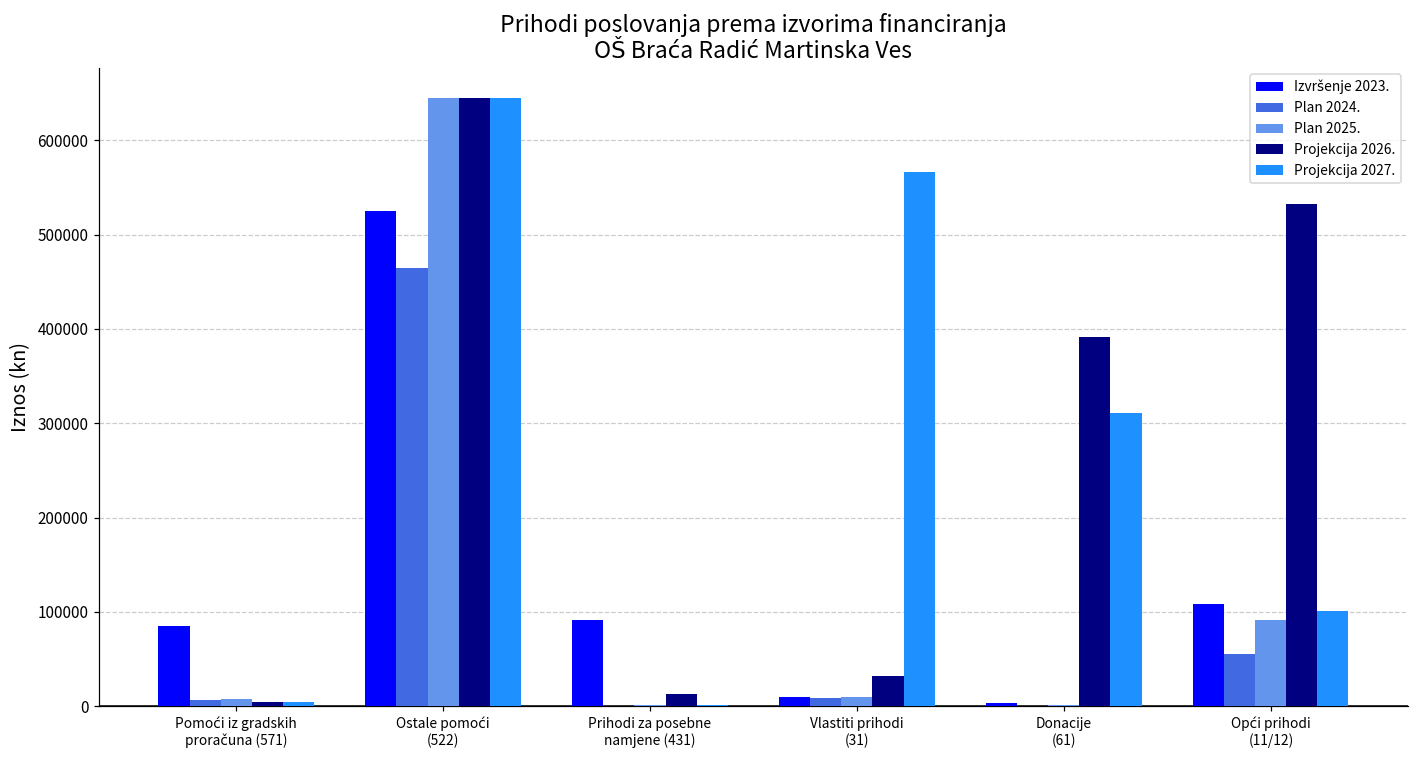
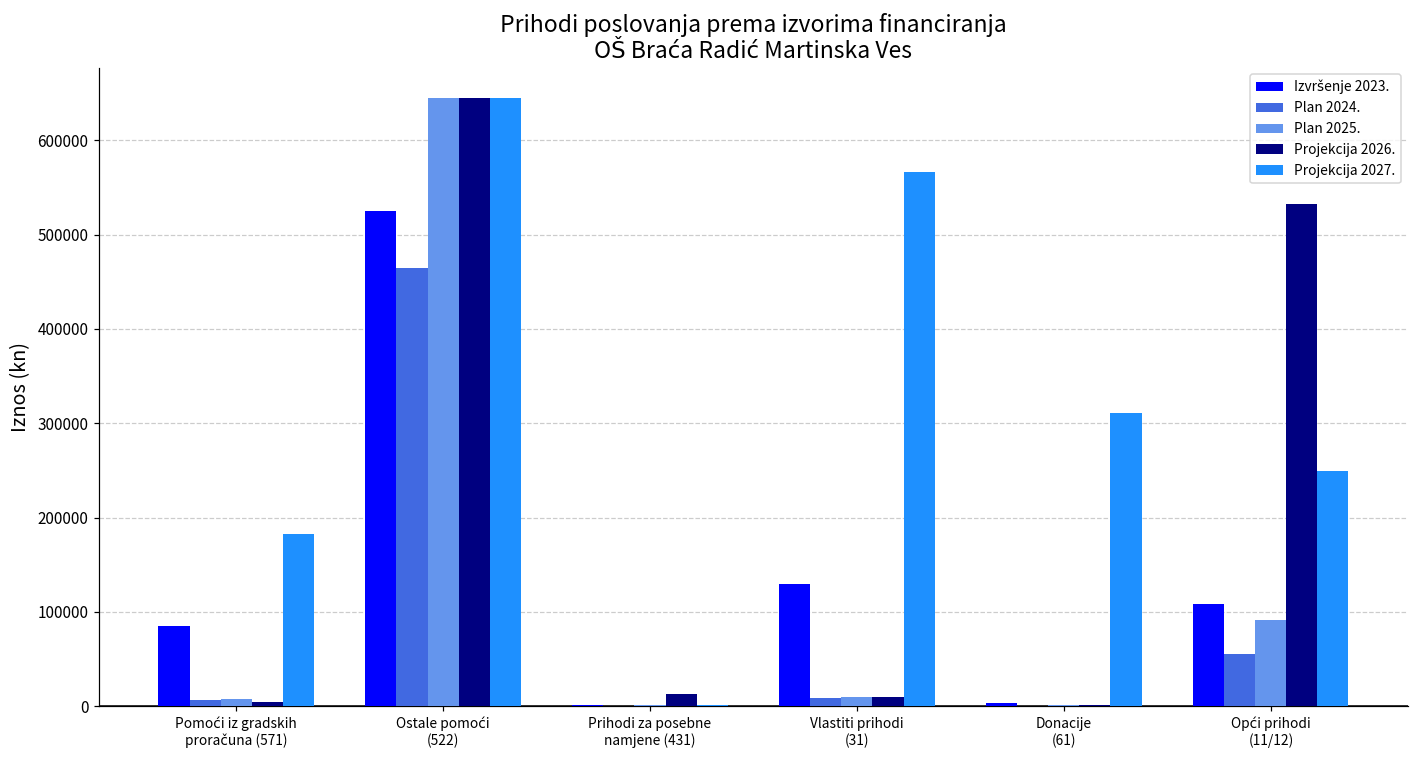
Projekcija 2027., Pomoći iz gradskih proračuna (571): 0 -> 180000
Izvršenje 2023., Prihodi za posebne namjene (431): 90000 -> 0
Izvršenje 2023., Vlastiti prihodi (31): 10000 -> 130000
Projekcija 2026., Vlastiti prihodi (31): 30000 -> 10000
Projekcija 2026., Donacije (61): 390000 -> 0
Projekcija 2027., Opći prihodi (11/12): 100000 -> 250000
